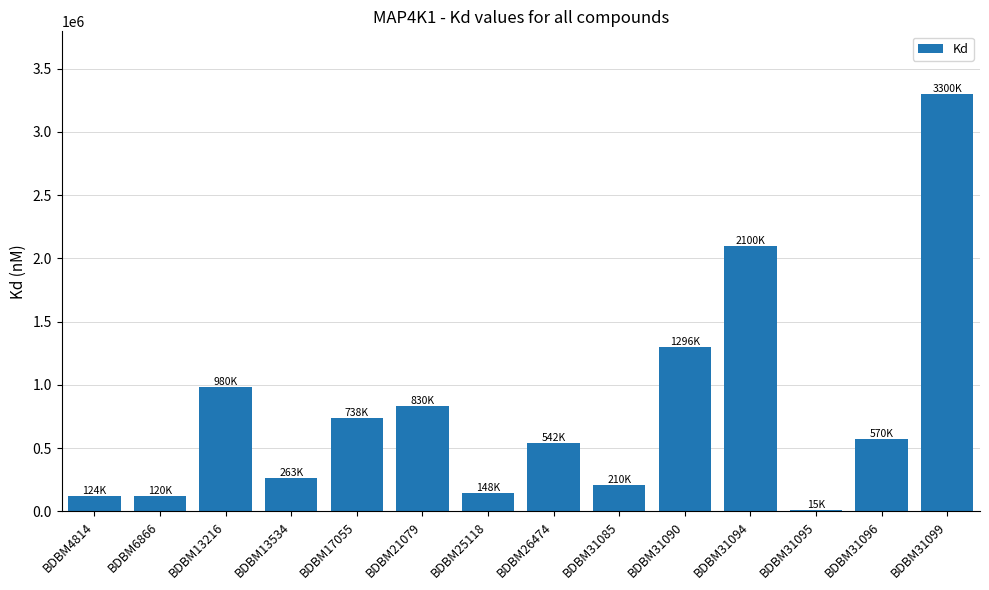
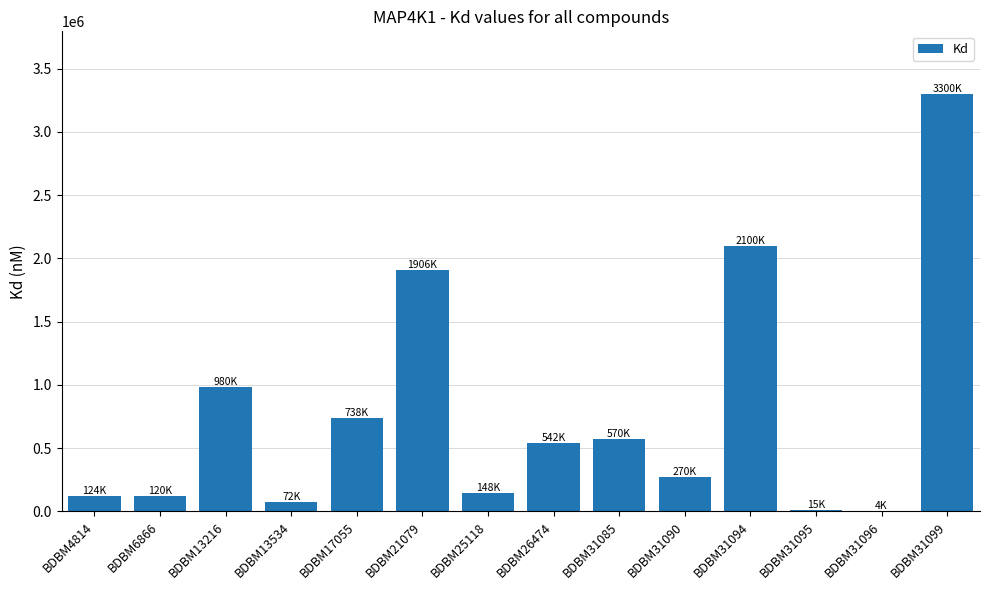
BDBM13534: 263K -> 72K
BDBM21079: 830K -> 1906K
BDBM31085: 210K -> 570K
BDBM31090: 1296K -> 270K
BDBM31096: 570K -> 4K
